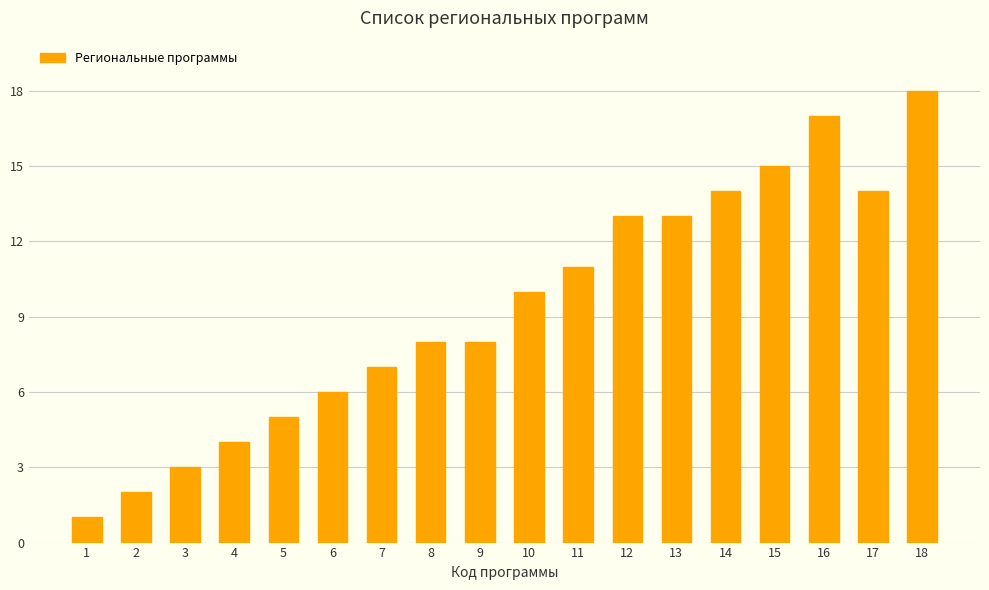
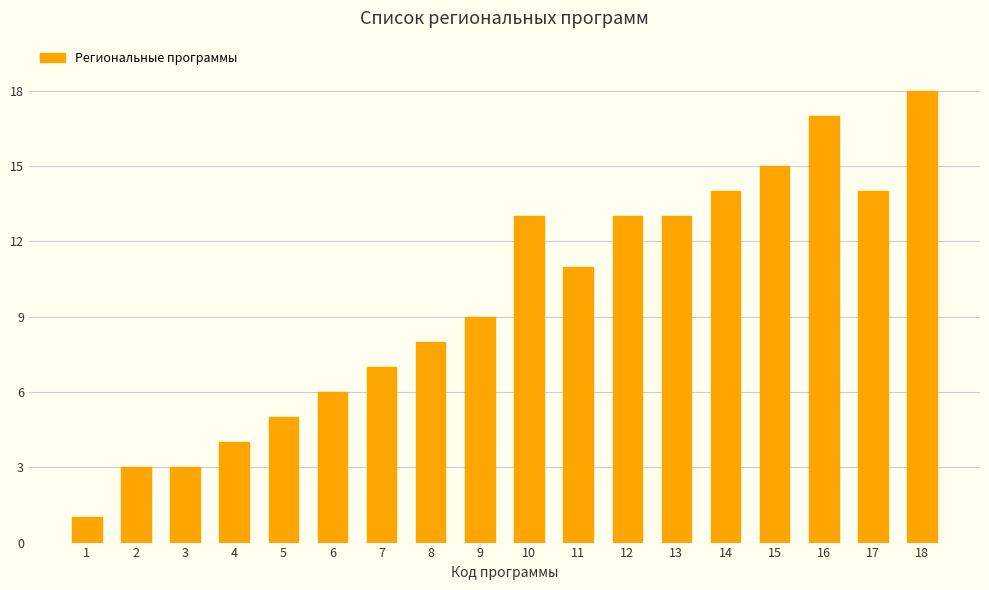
2: 2 -> 3
9: 8 -> 9
10: 10 -> 13
